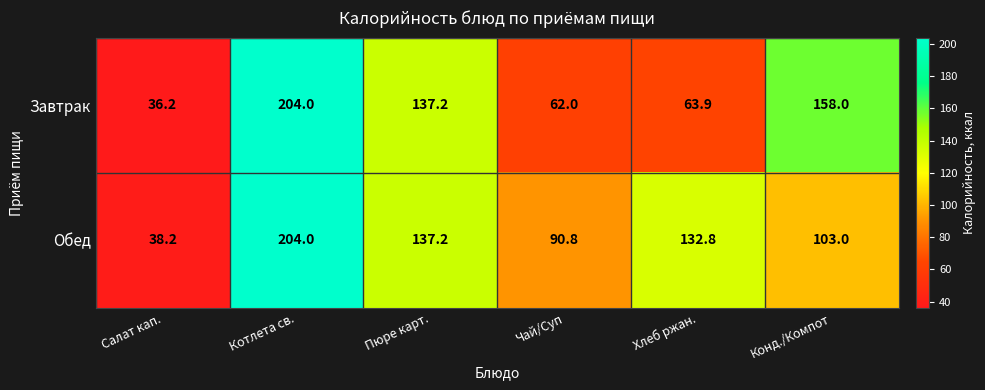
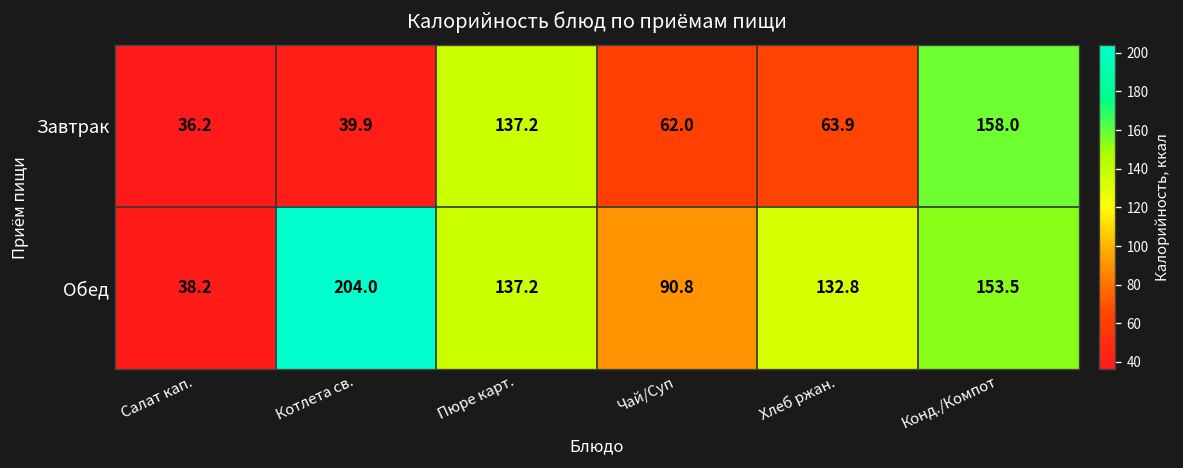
Завтрак, Котлета св.: 204.0 -> 39.9
Обед, Конд./Компот: 103.0 -> 153.5
